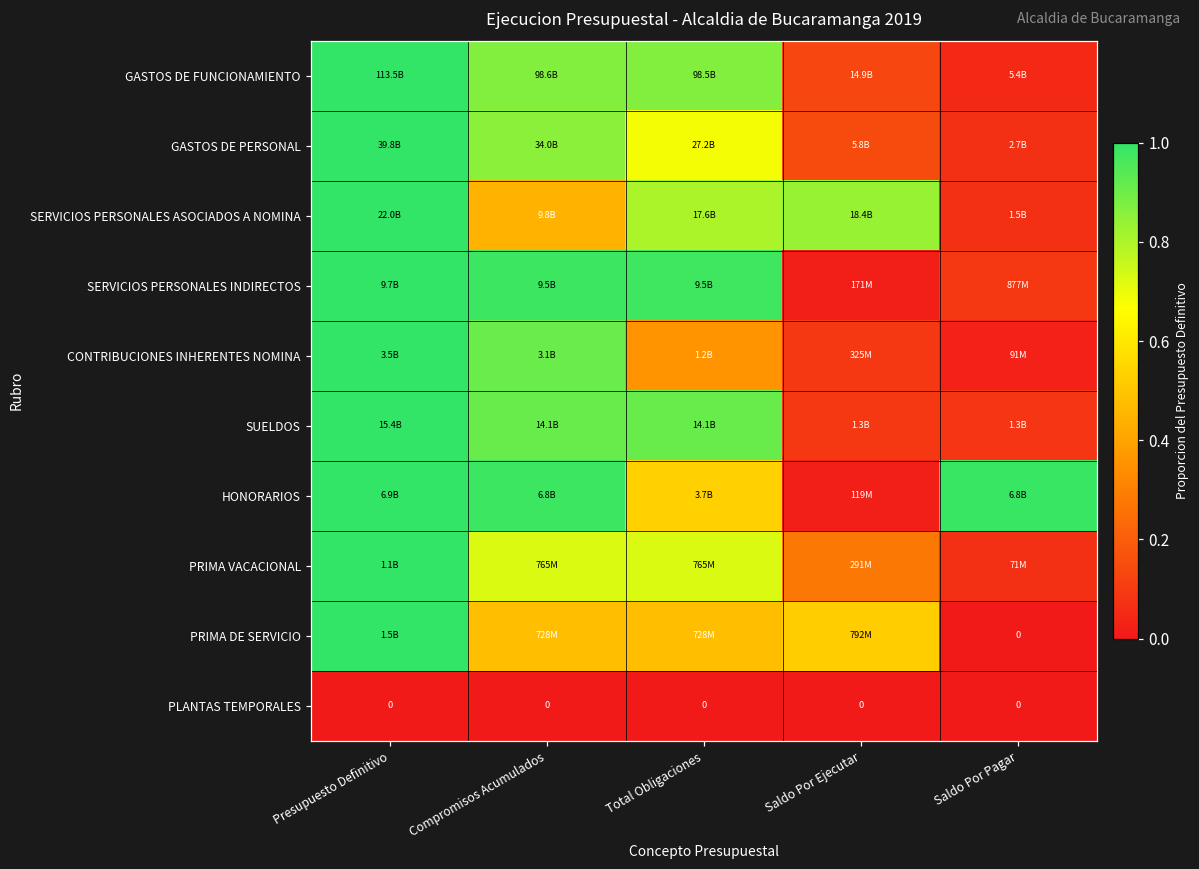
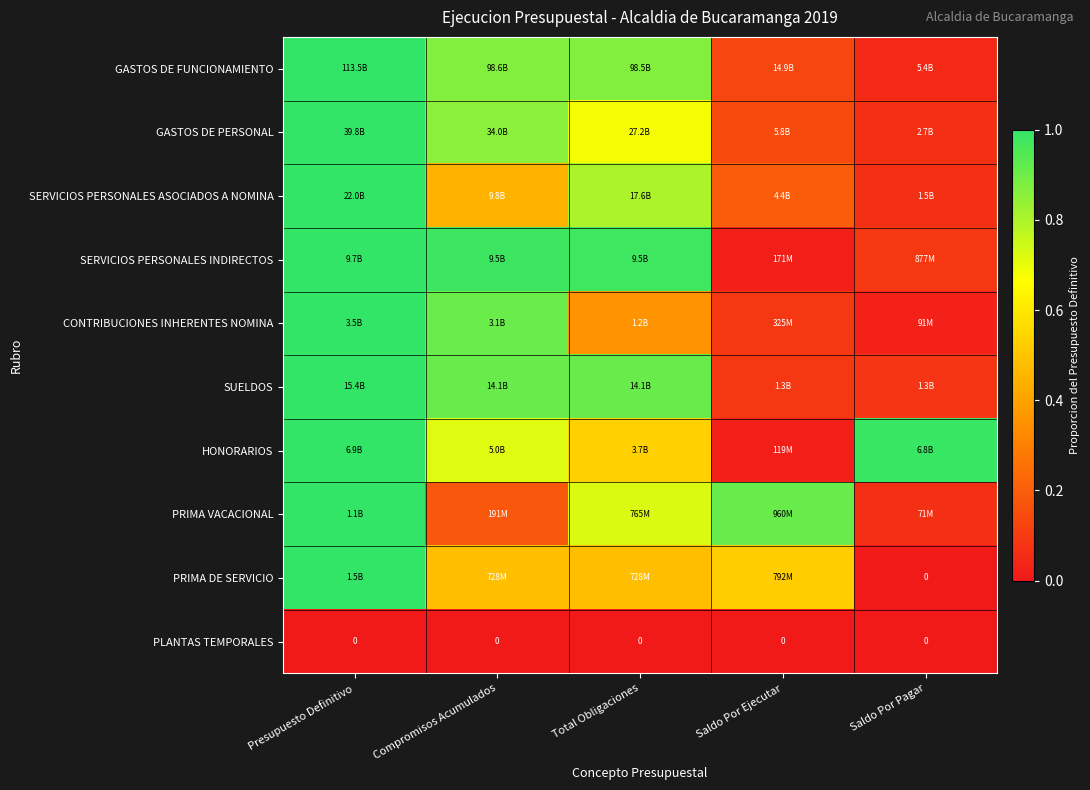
SERVICIOS PERSONALES ASOCIADOS A NOMINA, Saldo Por Ejecutar: 18.4B -> 4.4B
HONORARIOS, Compromisos Acumulados: 6.8B -> 5.0B
PRIMA VACACIONAL, Compromisos Acumulados: 765M -> 191M
PRIMA VACACIONAL, Saldo Por Ejecutar: 291M -> 960M
